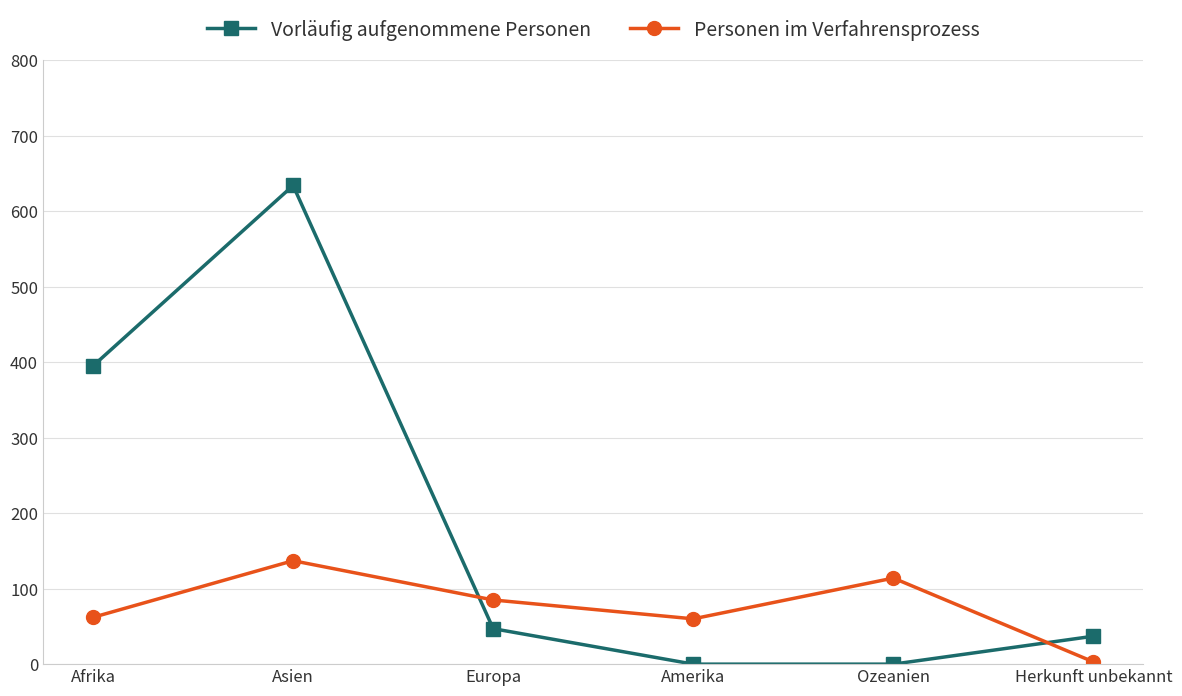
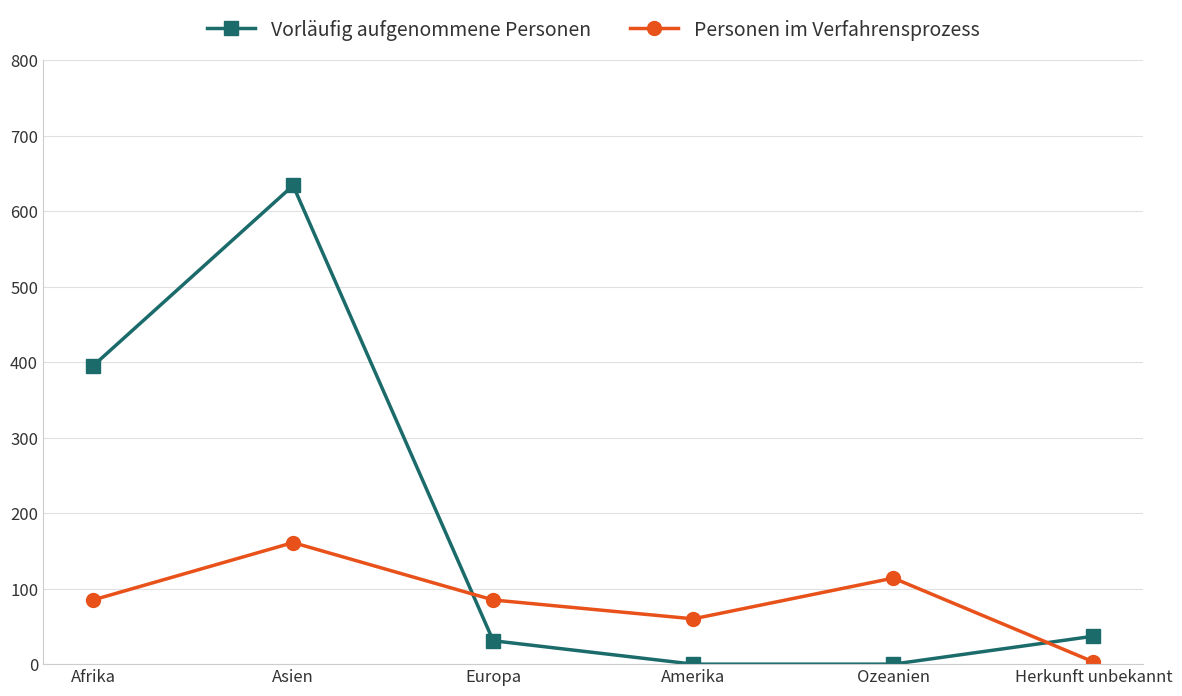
Personen im Verfahrensprozess, Afrika: 60 -> 90
Personen im Verfahrensprozess, Asien: 140 -> 160
Vorläufig aufgenommene Personen, Europa: 50 -> 30
